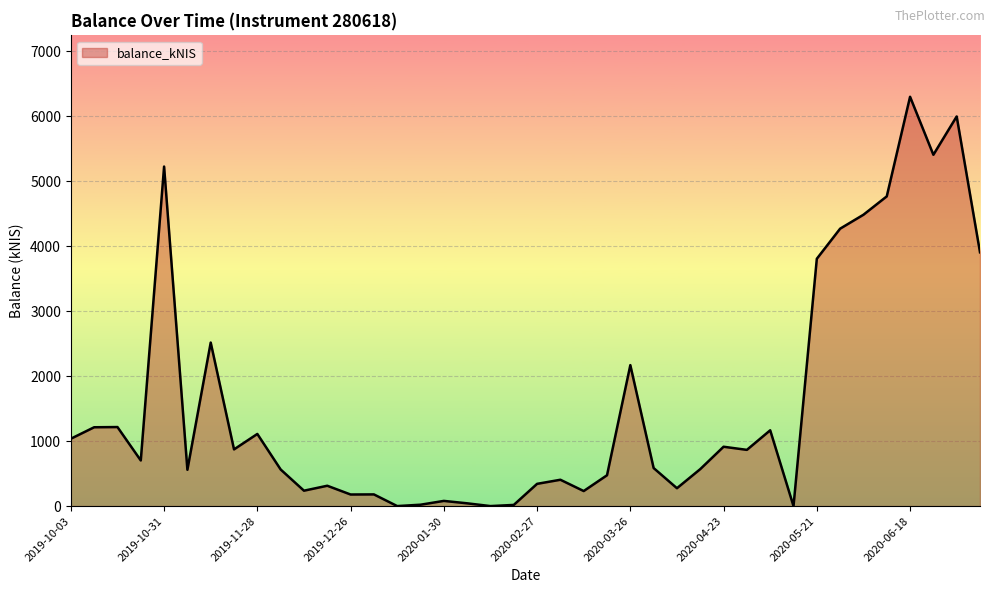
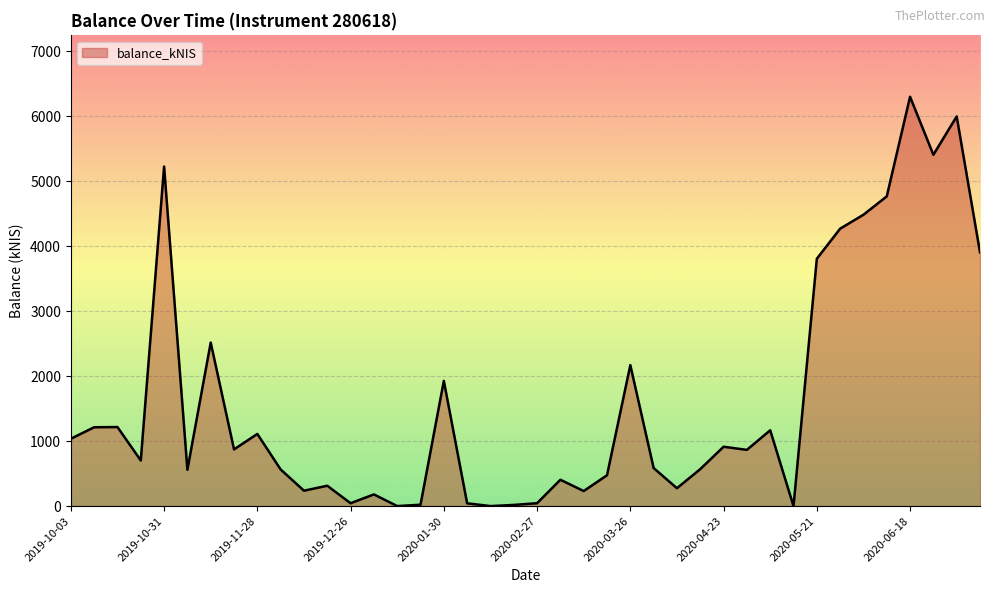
2019-12-26: 200 -> 0
2020-01-30: 100 -> 1900
2020-02-27: 300 -> 0
